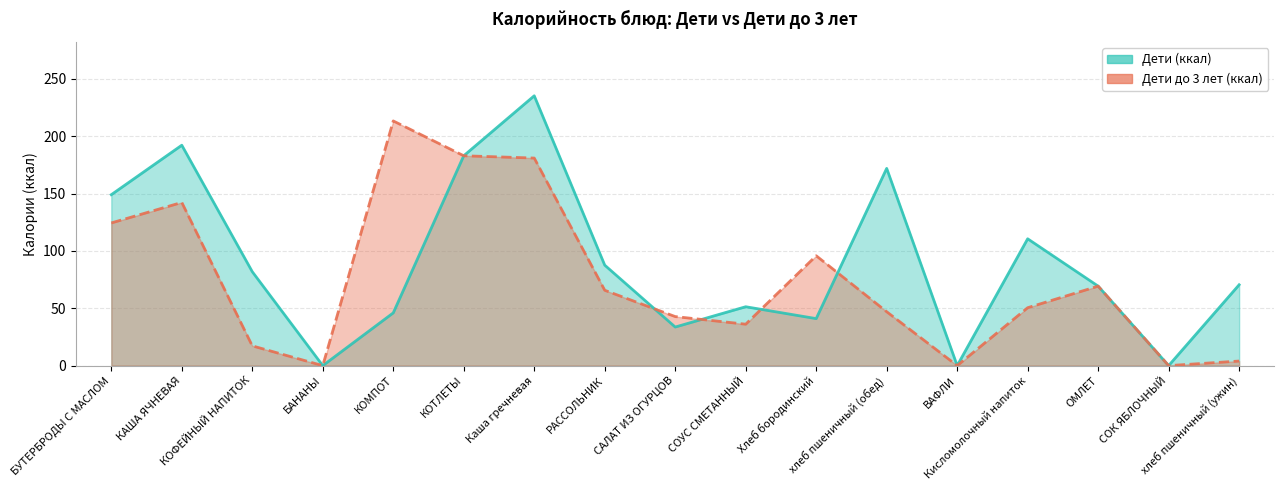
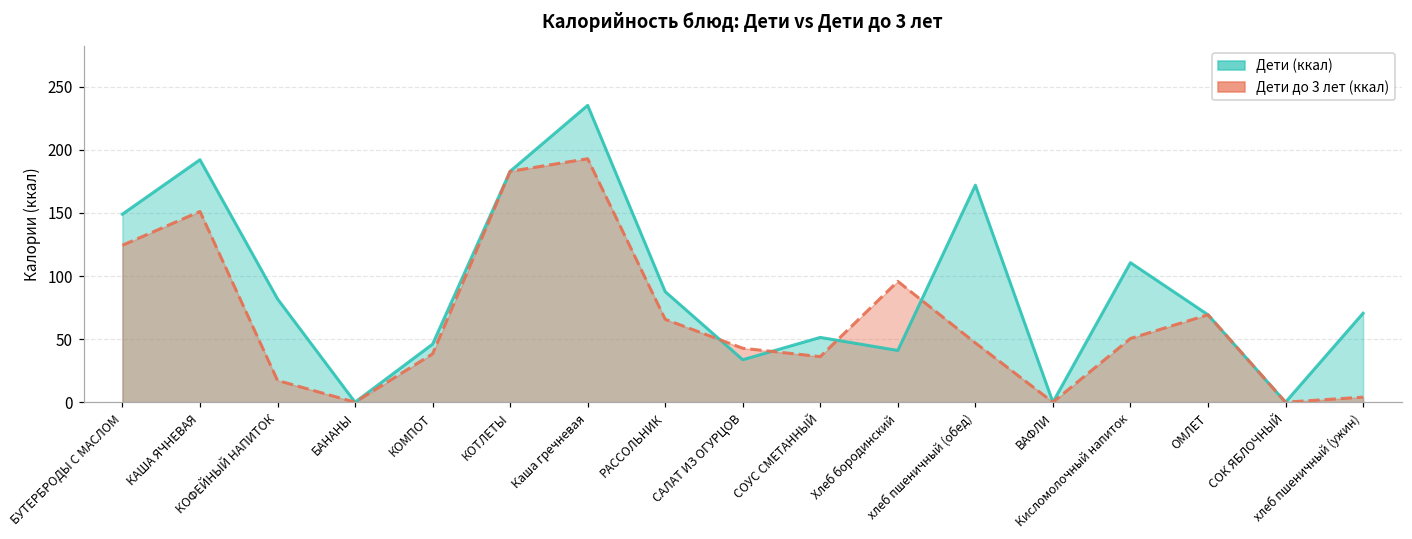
Дети до 3 лет (ккал), КАША ЯЧНЕВАЯ: 142 -> 151
Дети до 3 лет (ккал), КОМПОТ: 213 -> 38
Дети до 3 лет (ккал), Каша гречневая: 181 -> 193
